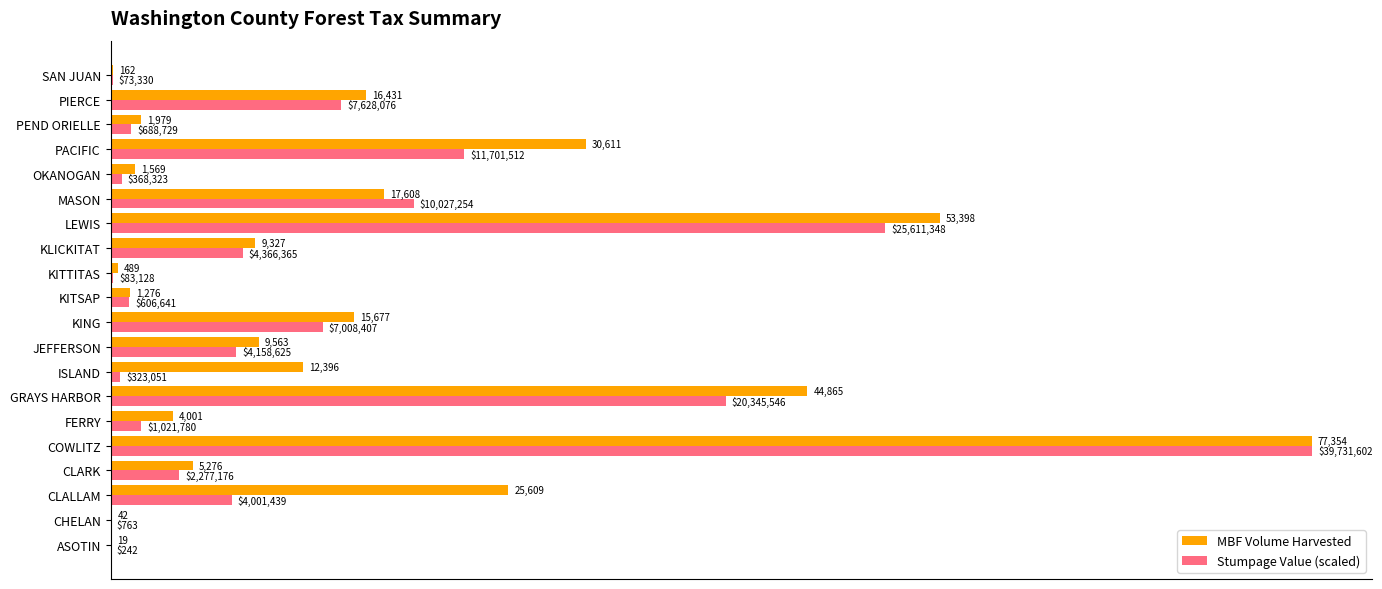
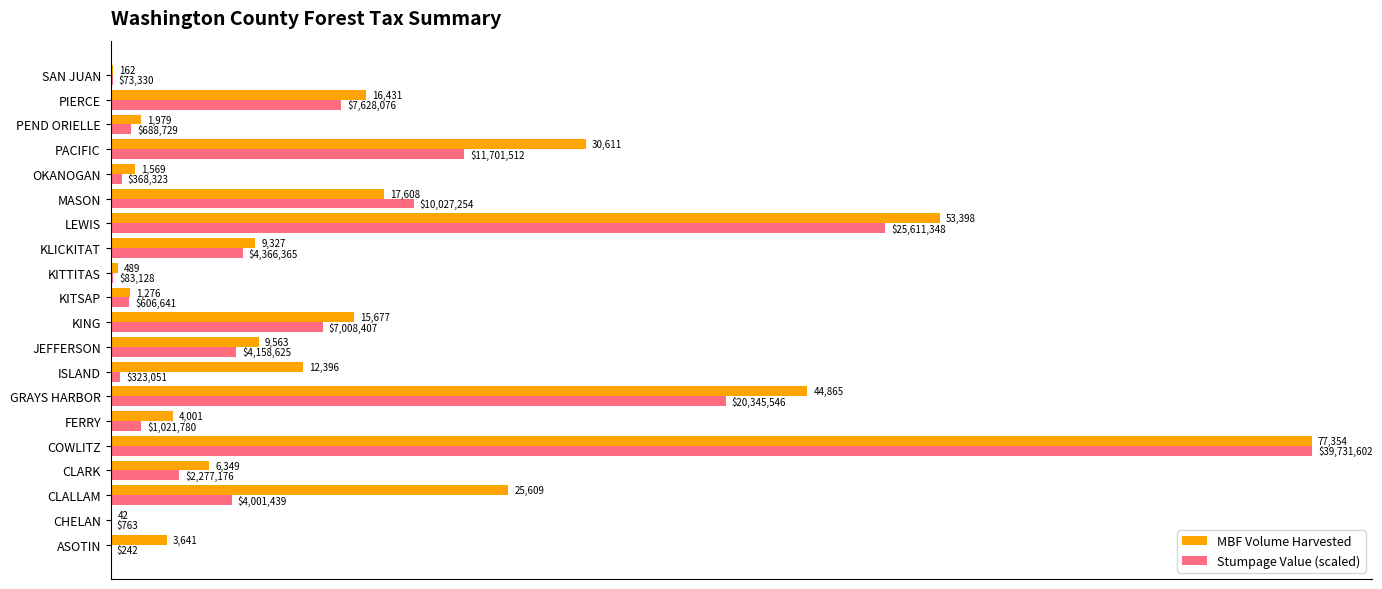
MBF Volume Harvested, CLARK: 5,276 -> 6,349
MBF Volume Harvested, ASOTIN: 19 -> 3,641
